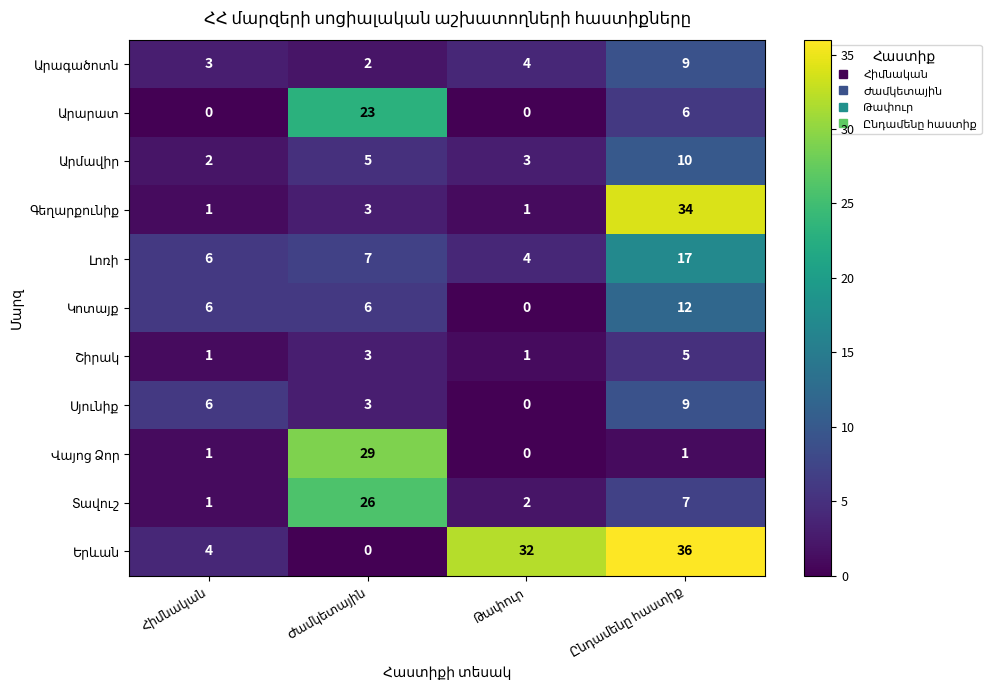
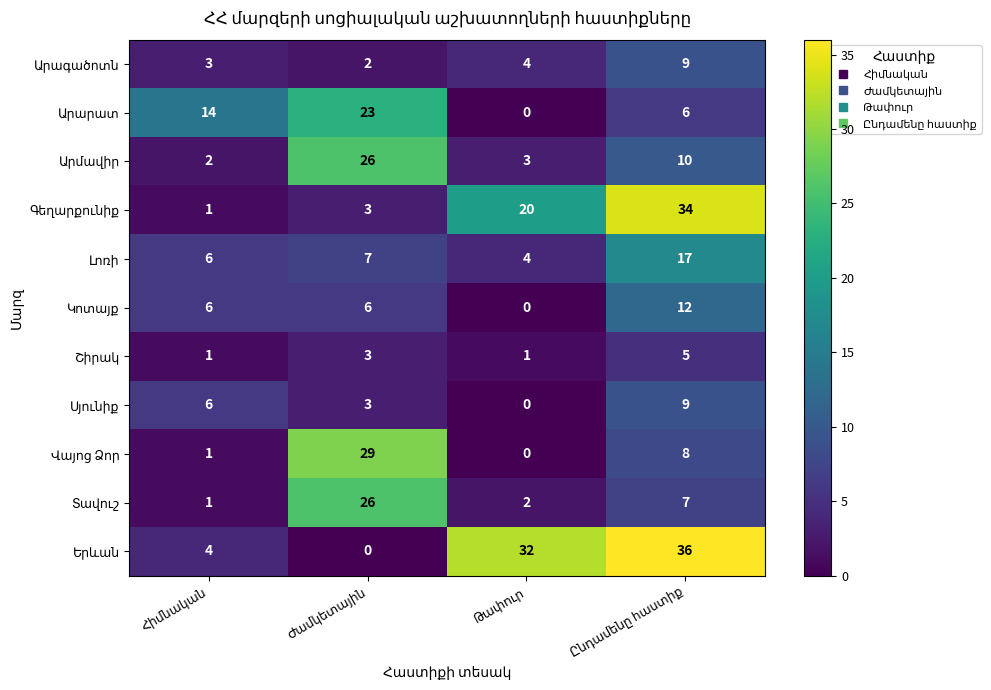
Արարատ, Հիմնական: 0 -> 14
Արմավիր, Ժամկետային: 5 -> 26
Գեղարքունիք, Թափուր: 1 -> 20
Վայոց Ձոր, Ընդամենը հաստիք: 1 -> 8
